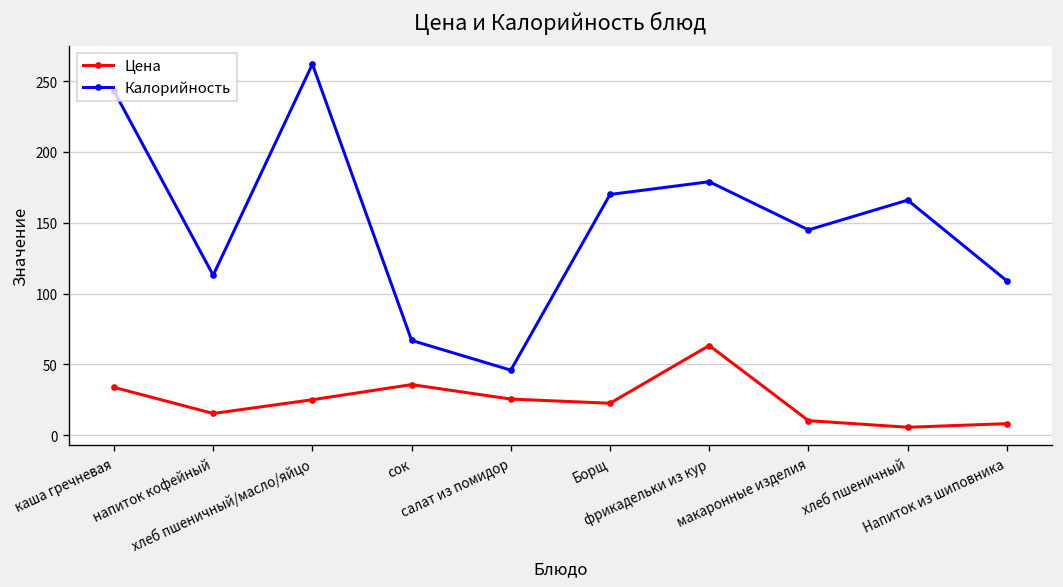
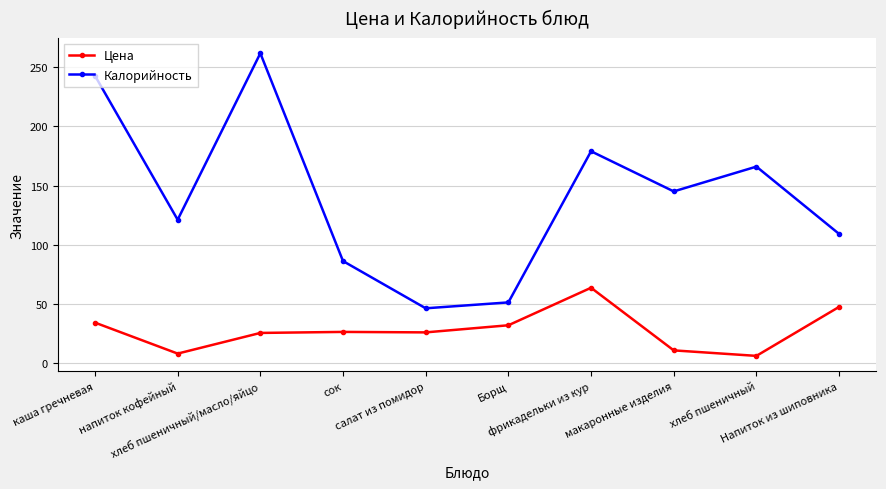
Цена, напиток кофейный: 15 -> 8
Калорийность, напиток кофейный: 113 -> 121
Цена, сок: 36 -> 26
Калорийность, сок: 67 -> 86
Цена, Борщ: 23 -> 32
Калорийность, Борщ: 170 -> 51
Цена, Напиток из шиповника: 8 -> 47
